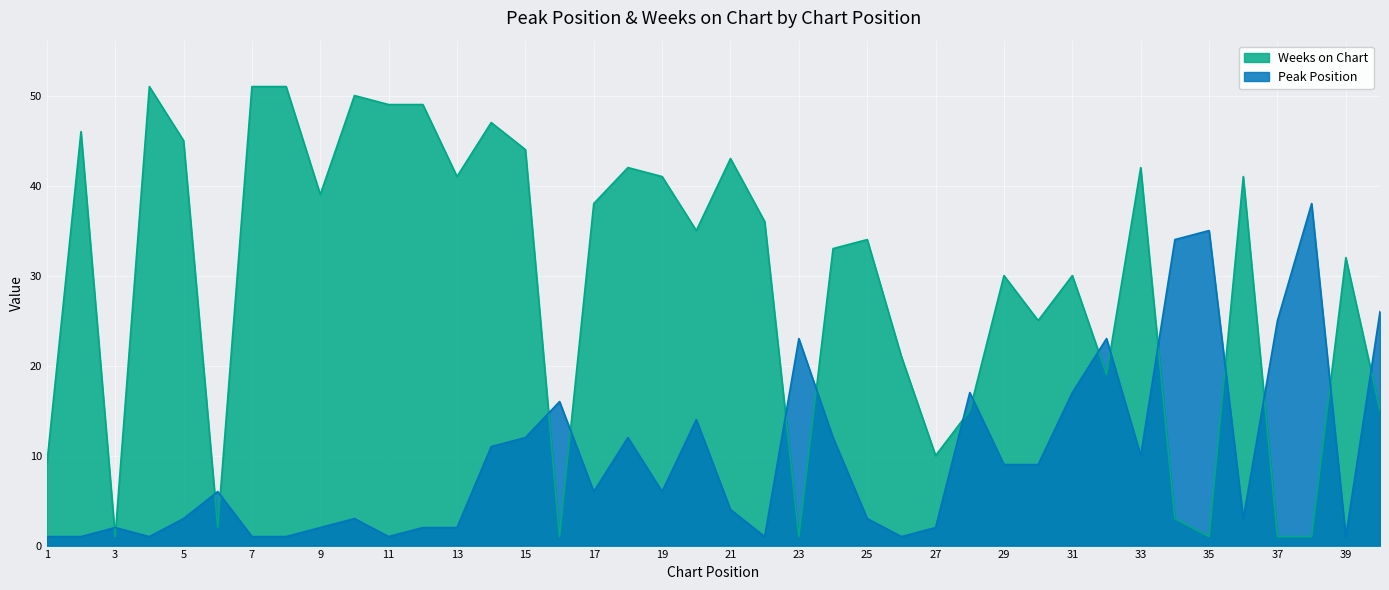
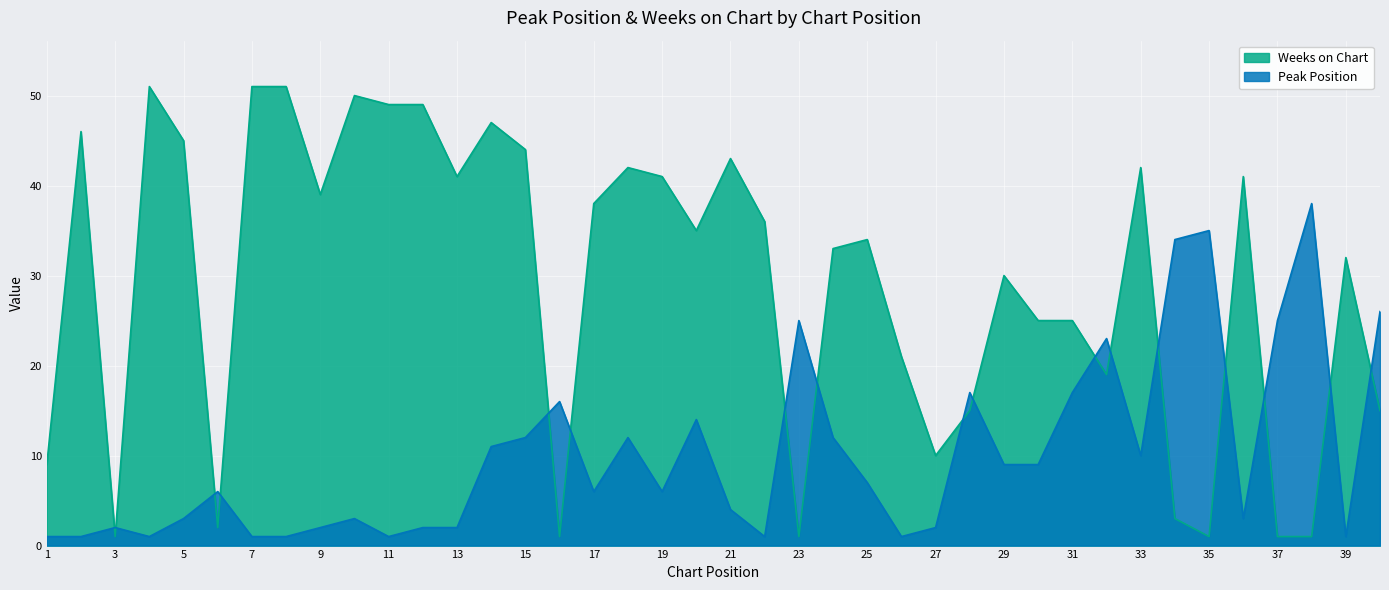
Peak Position, 23: 23 -> 25
Peak Position, 25: 3 -> 7
Weeks on Chart, 31: 30 -> 25
